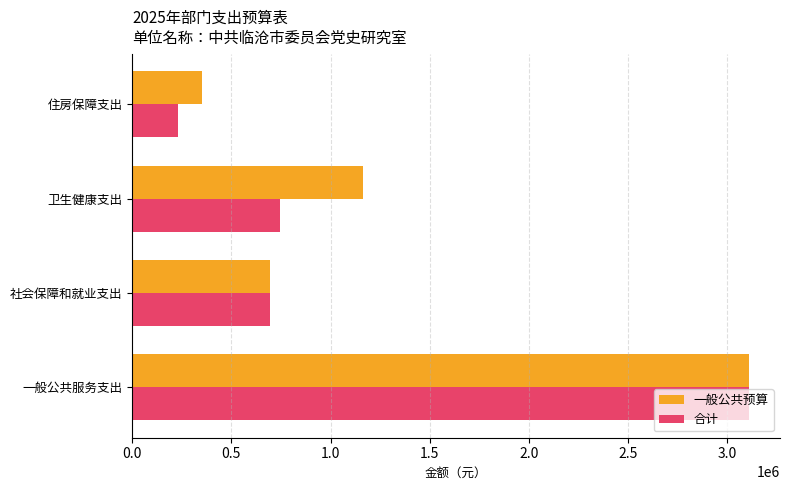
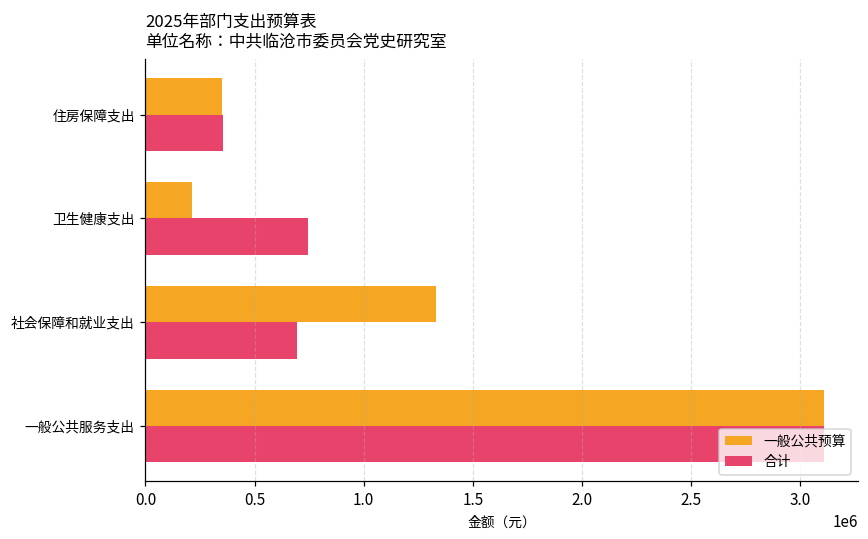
合计, 住房保障支出: 230000 -> 360000
一般公共预算, 卫生健康支出: 1160000 -> 210000
一般公共预算, 社会保障和就业支出: 700000 -> 1330000
